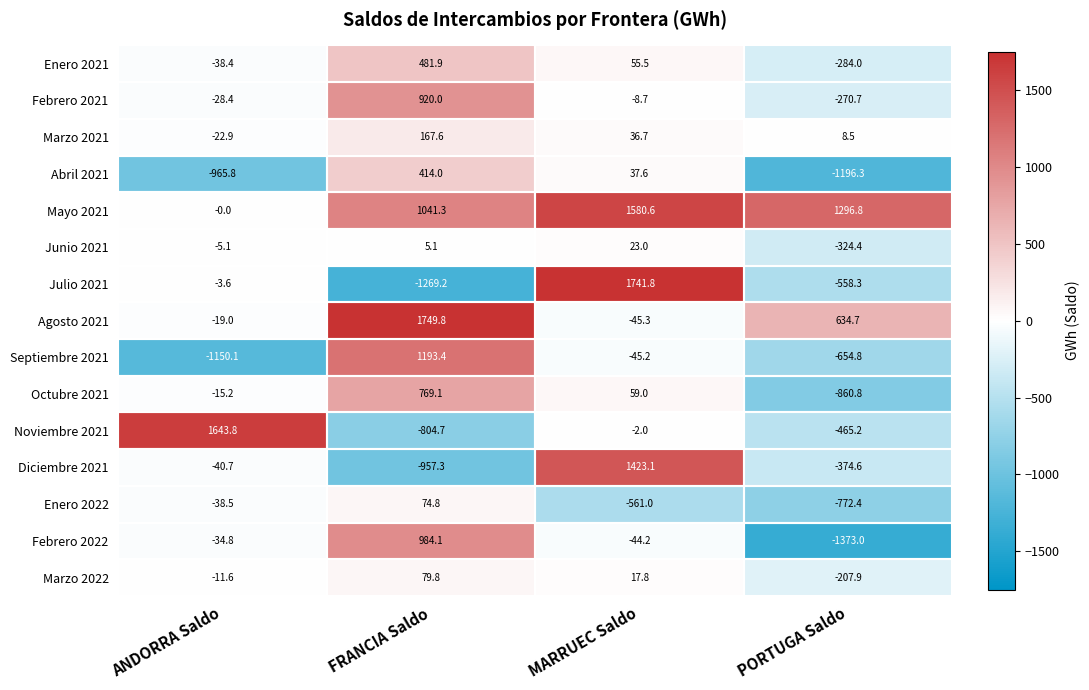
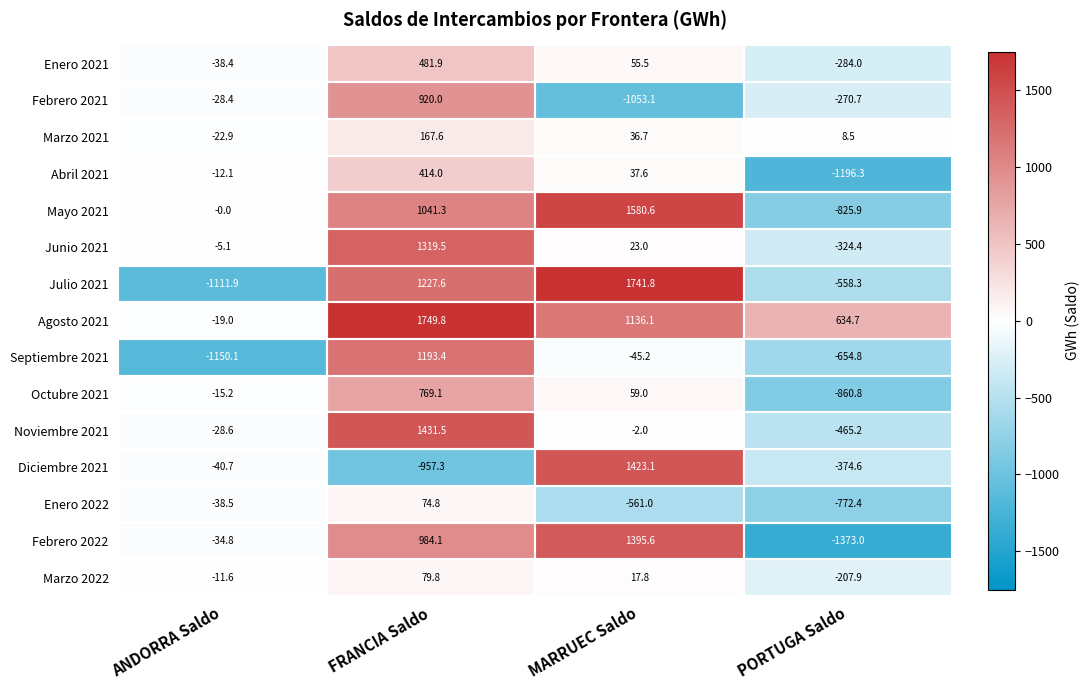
Febrero 2021, MARRUEC Saldo: -8.7 -> -1053.1
Abril 2021, ANDORRA Saldo: -965.8 -> -12.1
Mayo 2021, PORTUGA Saldo: 1296.8 -> -825.9
Junio 2021, FRANCIA Saldo: 5.1 -> 1319.5
Julio 2021, ANDORRA Saldo: -3.6 -> -1111.9
Julio 2021, FRANCIA Saldo: -1269.2 -> 1227.6
Agosto 2021, MARRUEC Saldo: -45.3 -> 1136.1
Noviembre 2021, ANDORRA Saldo: 1643.8 -> -28.6
Noviembre 2021, FRANCIA Saldo: -804.7 -> 1431.5
Febrero 2022, MARRUEC Saldo: -44.2 -> 1395.6
